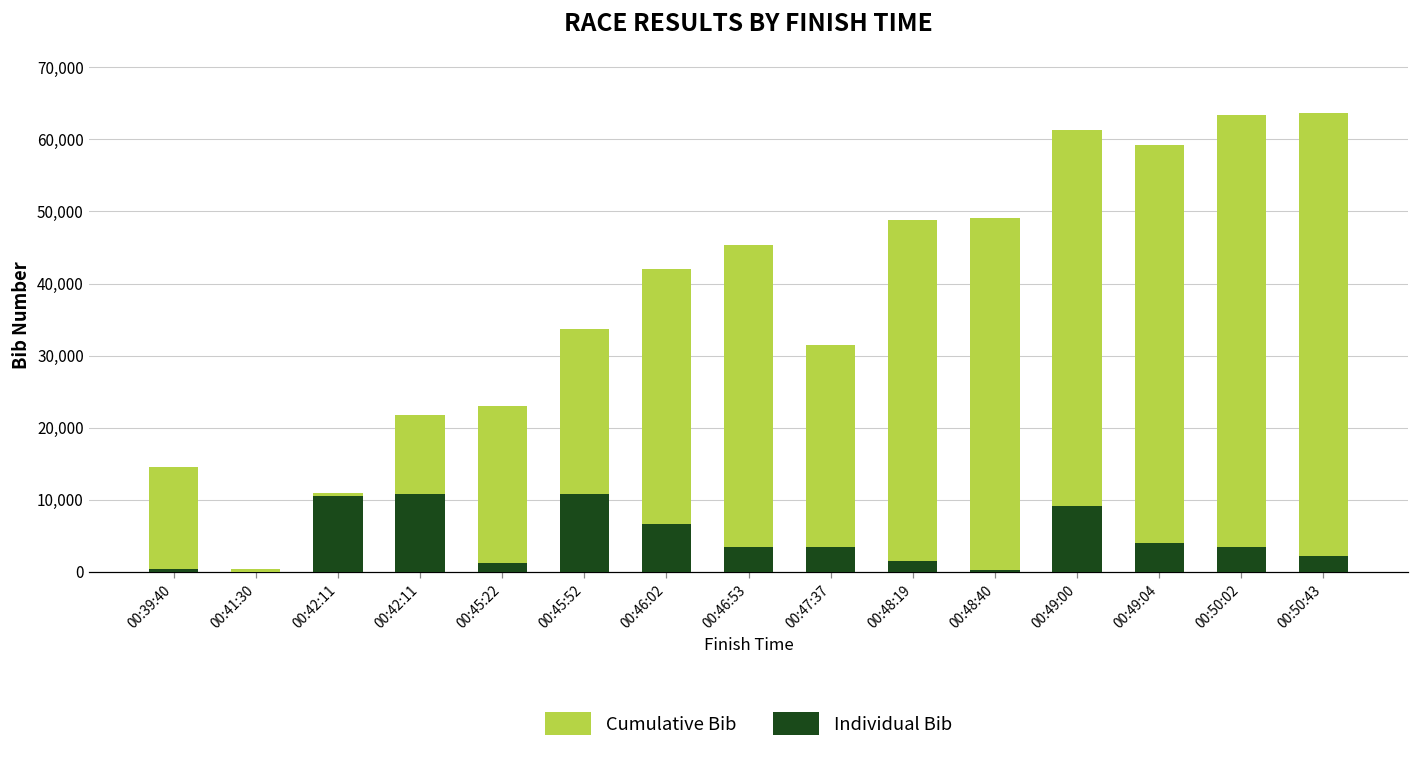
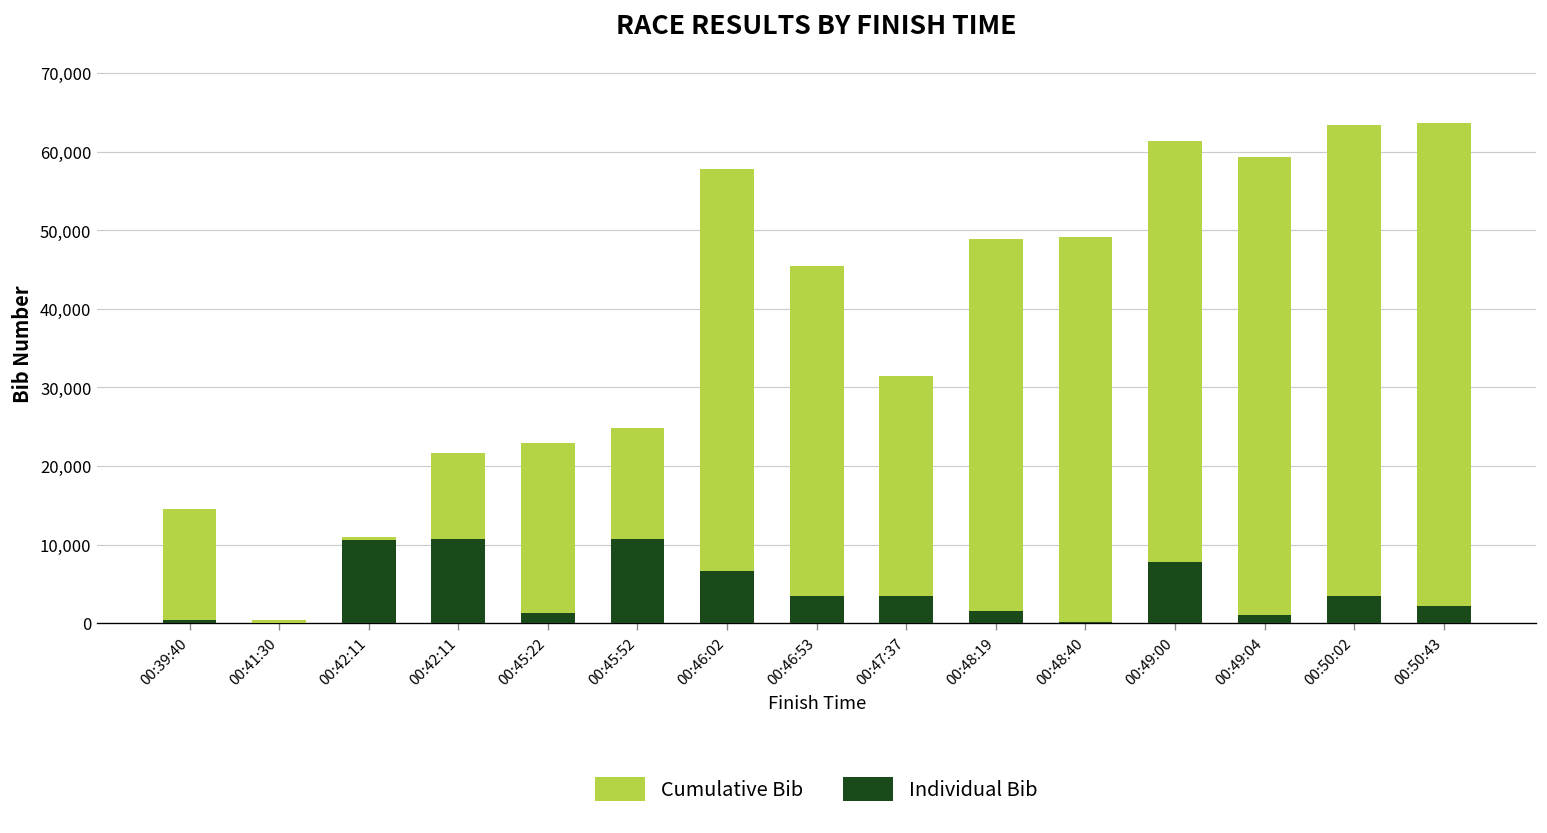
Cumulative Bib, 00:45:52: 34,000 -> 25,000
Cumulative Bib, 00:46:02: 42,000 -> 58,000
Individual Bib, 00:49:00: 9,000 -> 8,000
Individual Bib, 00:49:04: 4,000 -> 1,000
